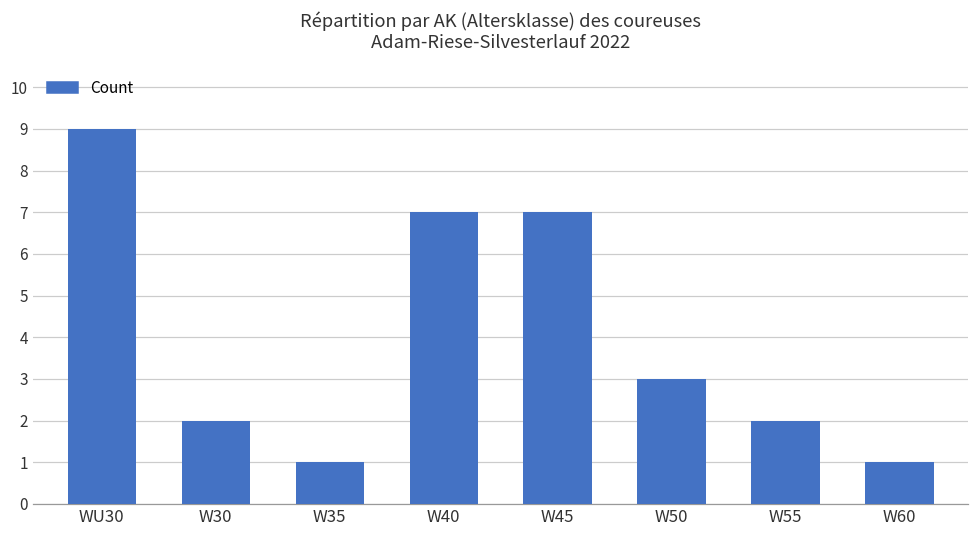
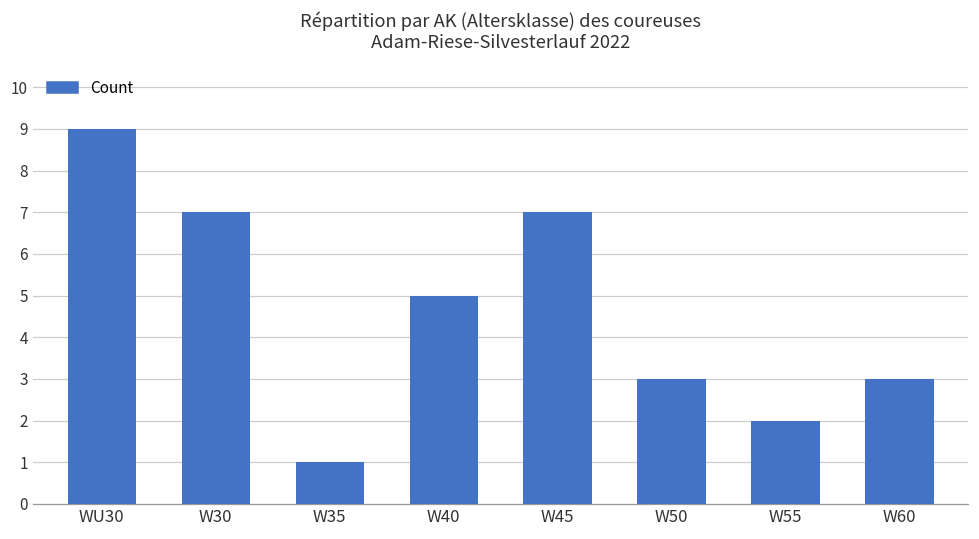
W30: 2 -> 7
W40: 7 -> 5
W60: 1 -> 3
